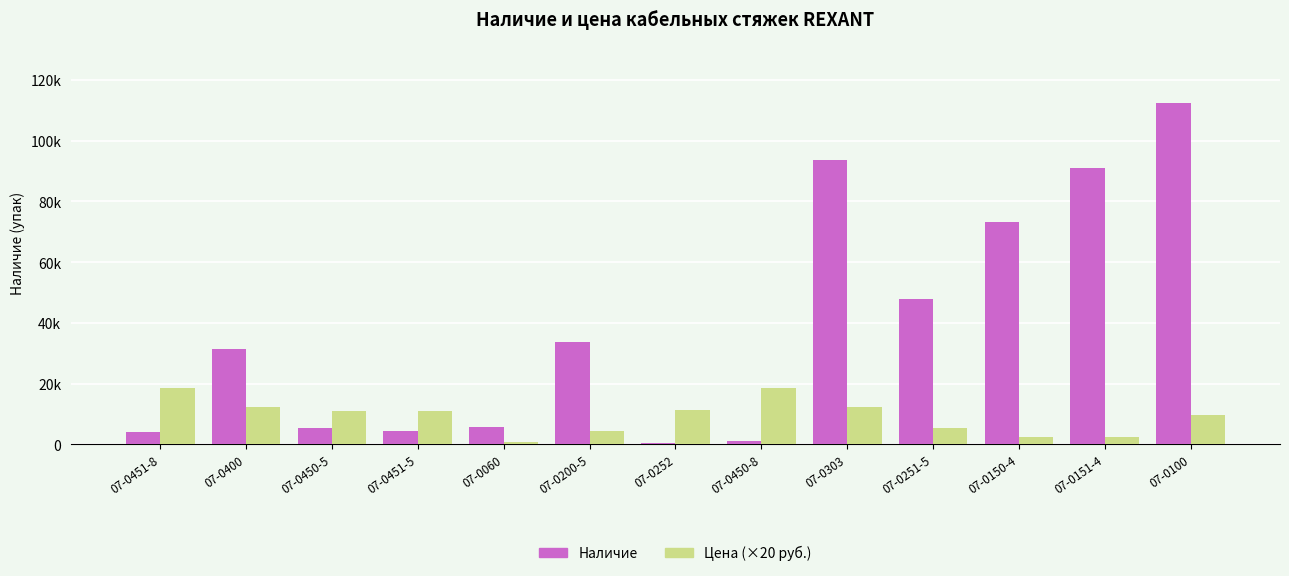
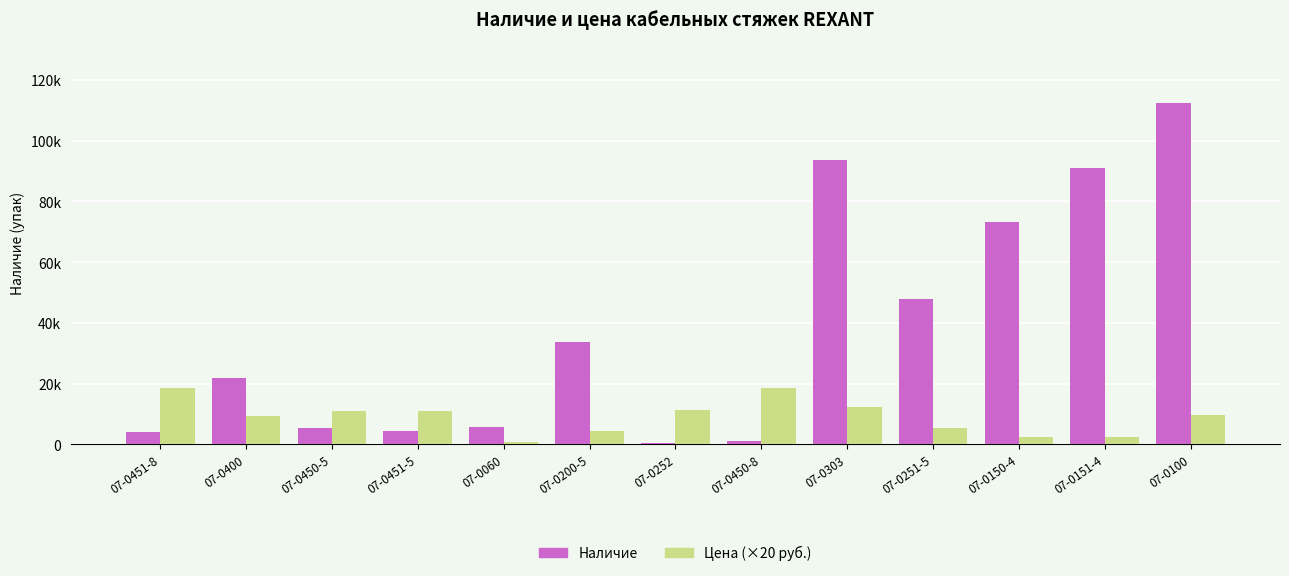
Наличие, 07-0400: 31000 -> 22000
Цена (×20 руб.), 07-0400: 12000 -> 9000
